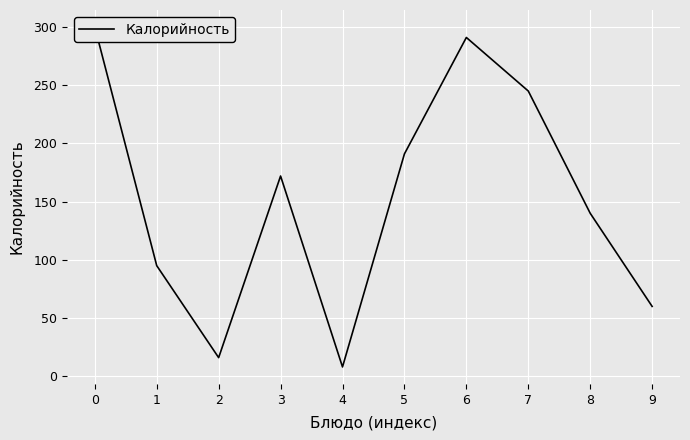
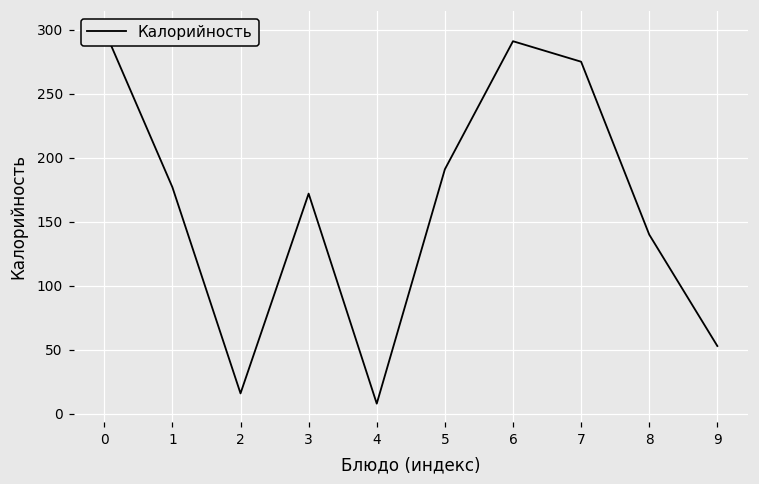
1: 95 -> 177
7: 245 -> 275
9: 60 -> 53
